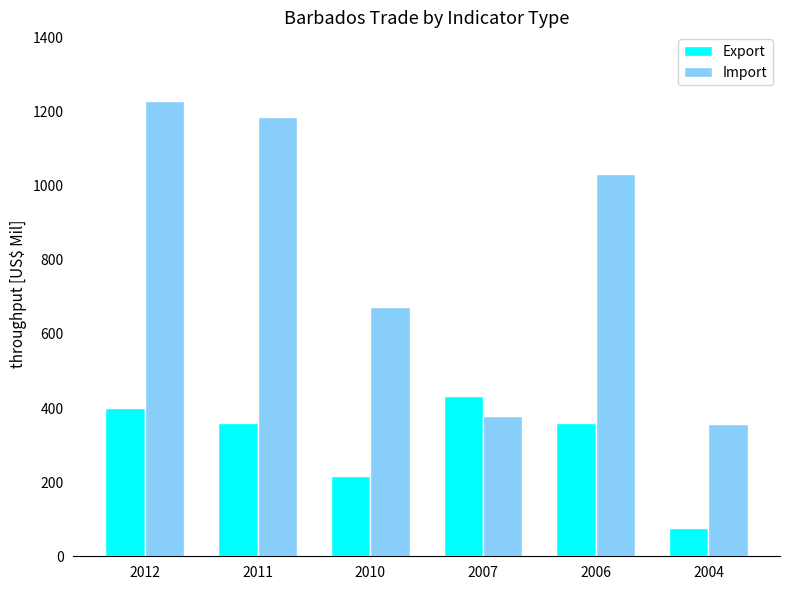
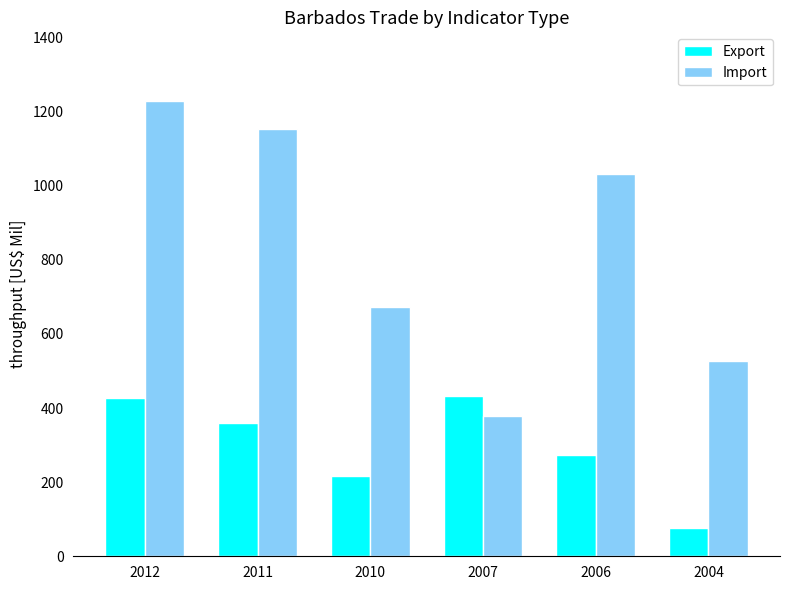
Export, 2012: 400 -> 430
Import, 2011: 1190 -> 1150
Export, 2006: 360 -> 270
Import, 2004: 360 -> 530
